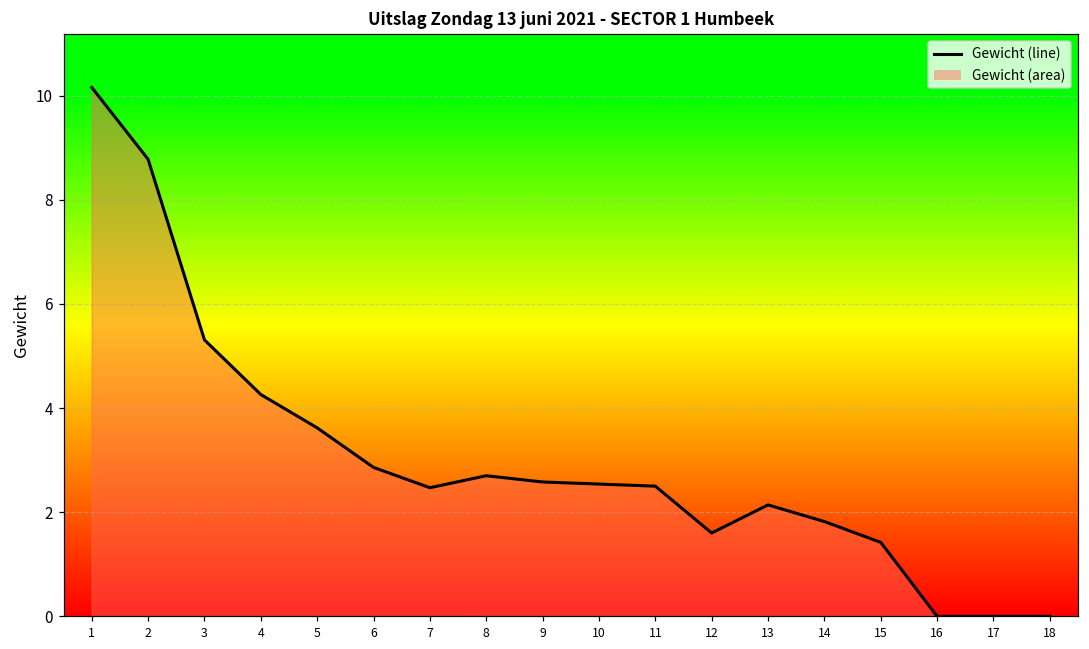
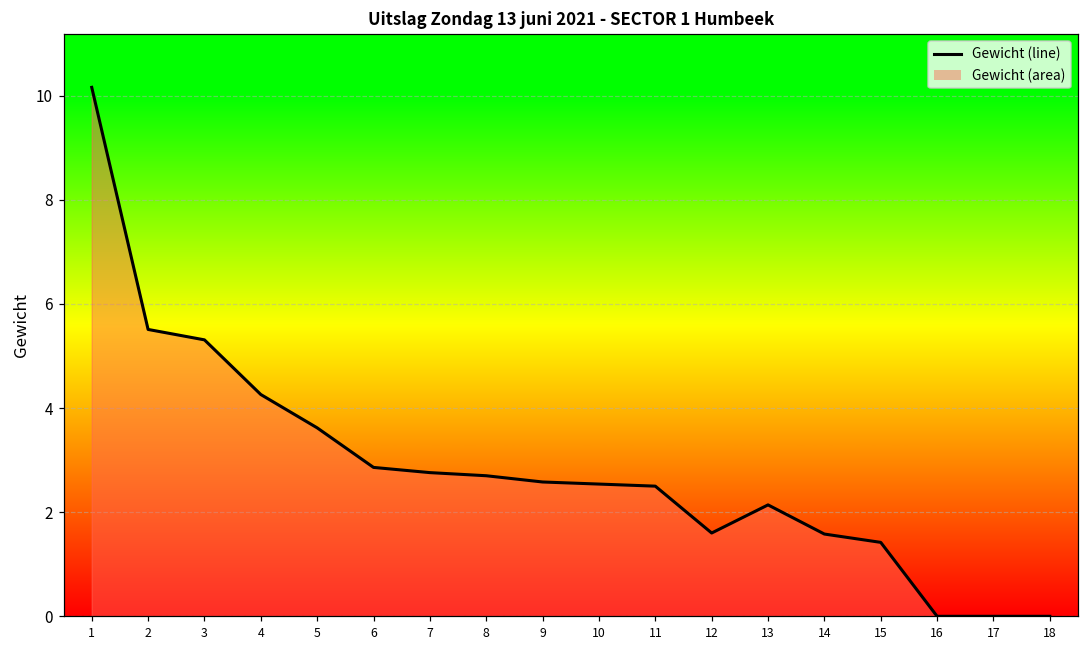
2: 8.8 -> 5.5
7: 2.5 -> 2.8
14: 1.8 -> 1.6
